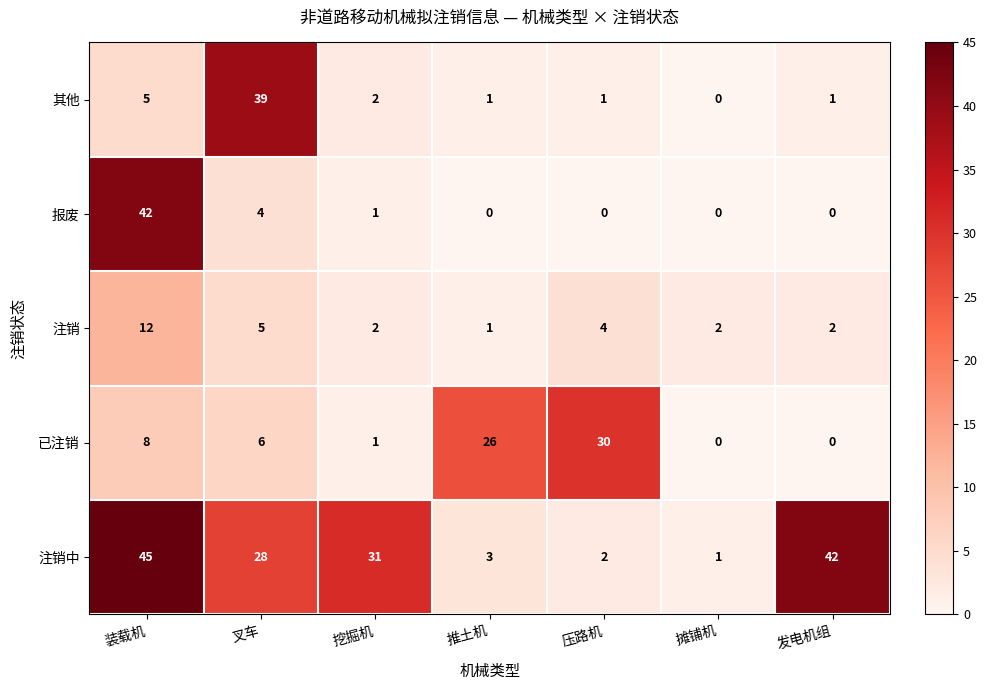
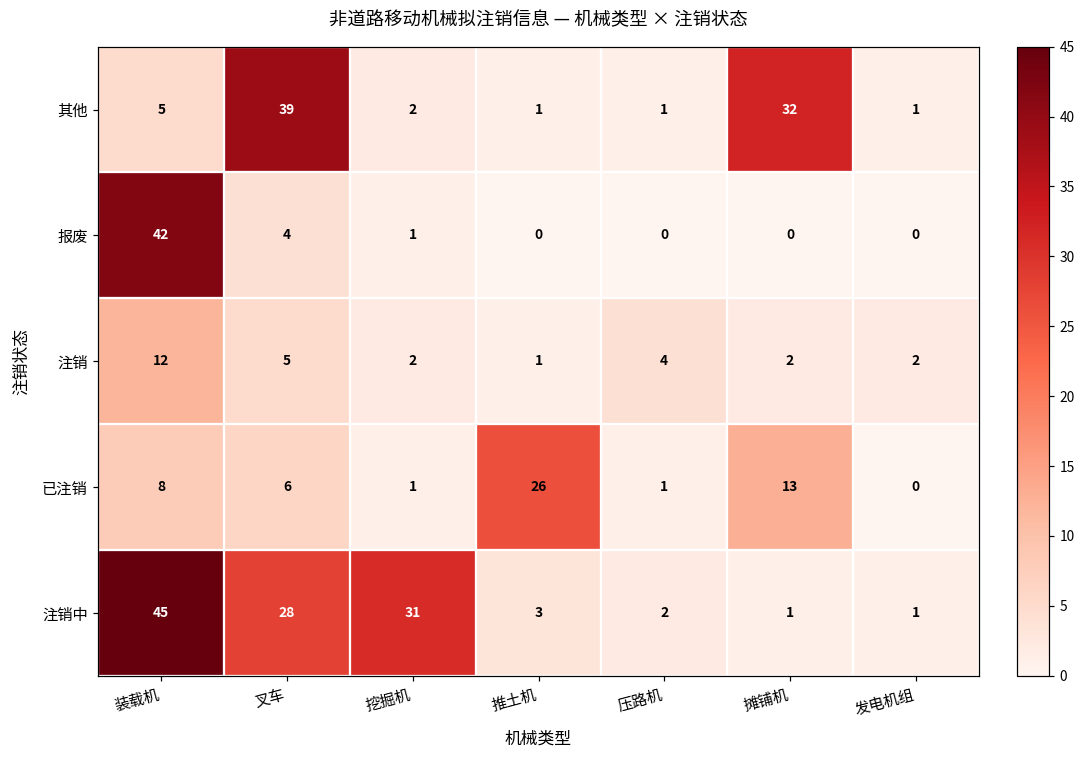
其他, 摊铺机: 0 -> 32
已注销, 压路机: 30 -> 1
已注销, 摊铺机: 0 -> 13
注销中, 发电机组: 42 -> 1
